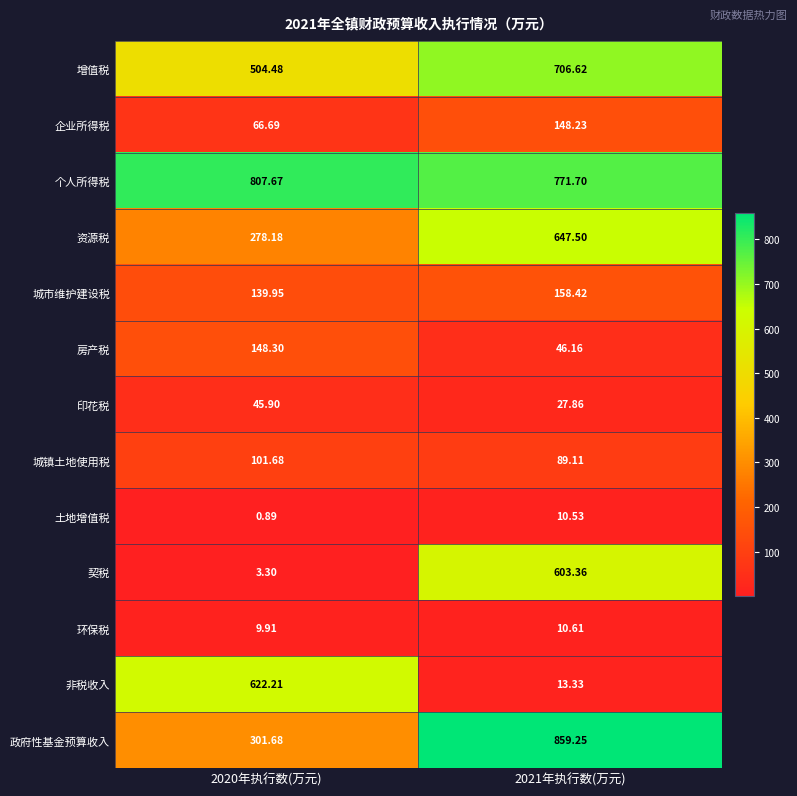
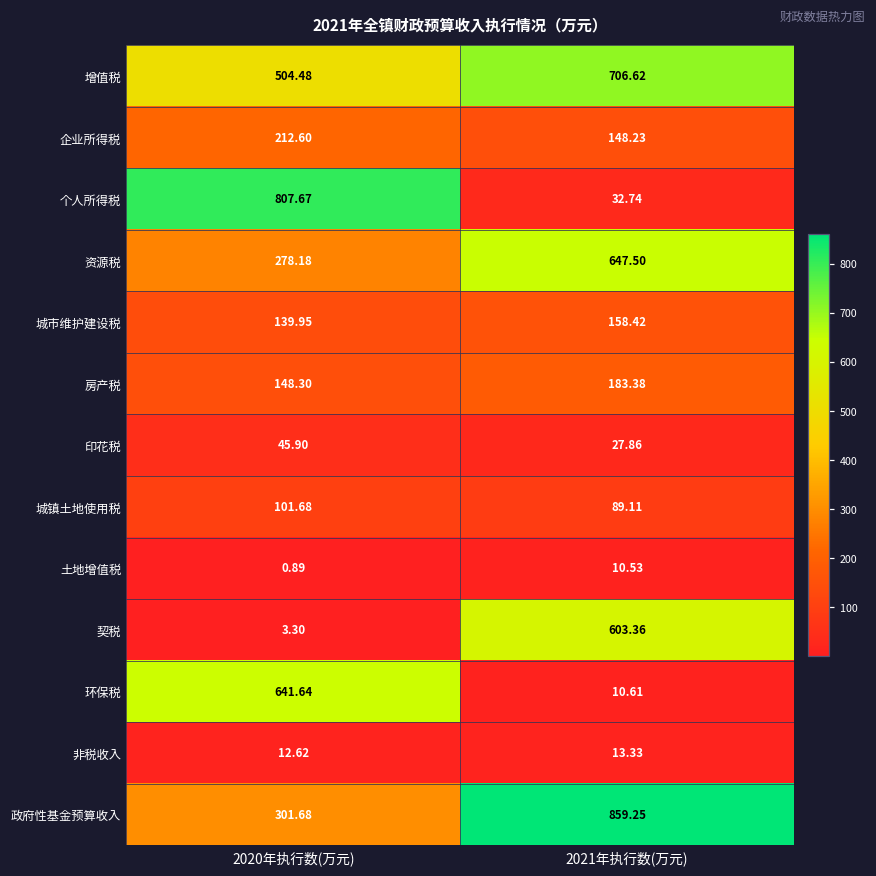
企业所得税, 2020年执行数(万元): 66.69 -> 212.60
个人所得税, 2021年执行数(万元): 771.70 -> 32.74
房产税, 2021年执行数(万元): 46.16 -> 183.38
环保税, 2020年执行数(万元): 9.91 -> 641.64
非税收入, 2020年执行数(万元): 622.21 -> 12.62
